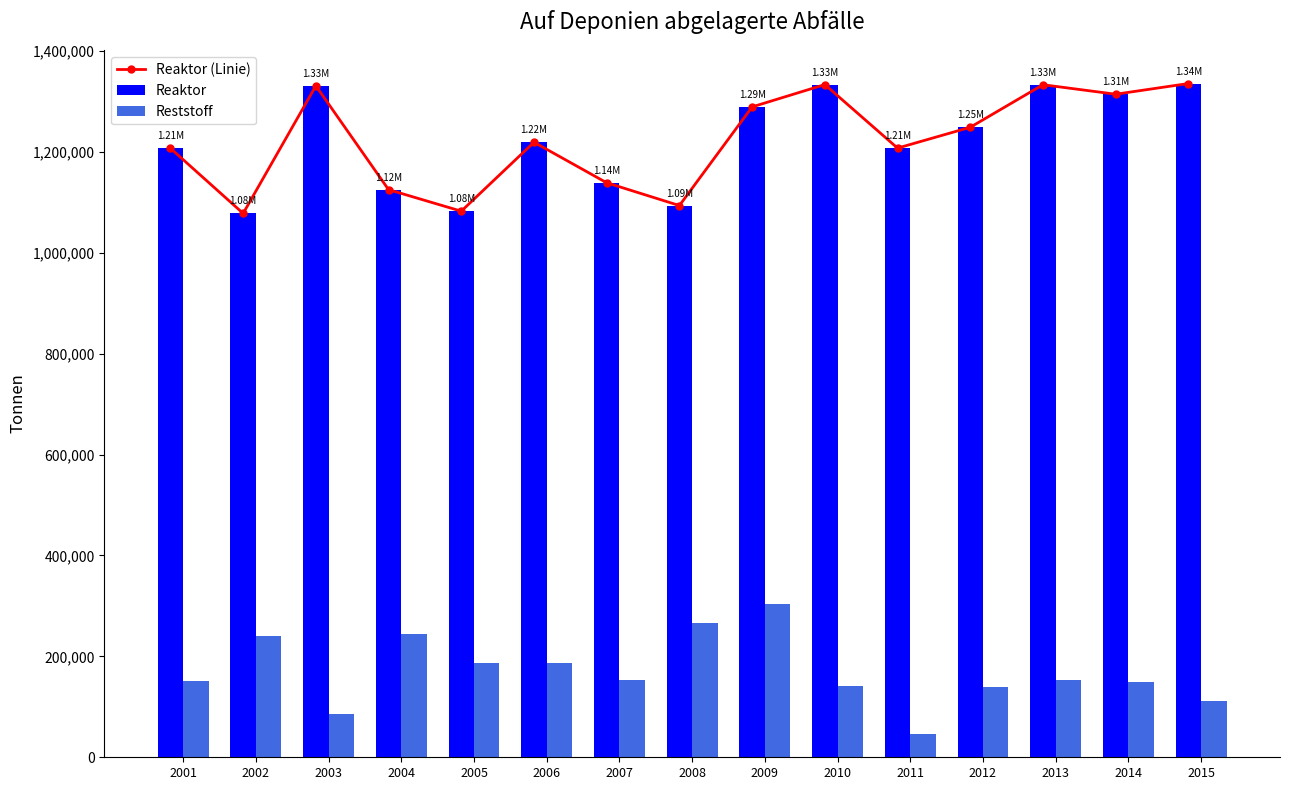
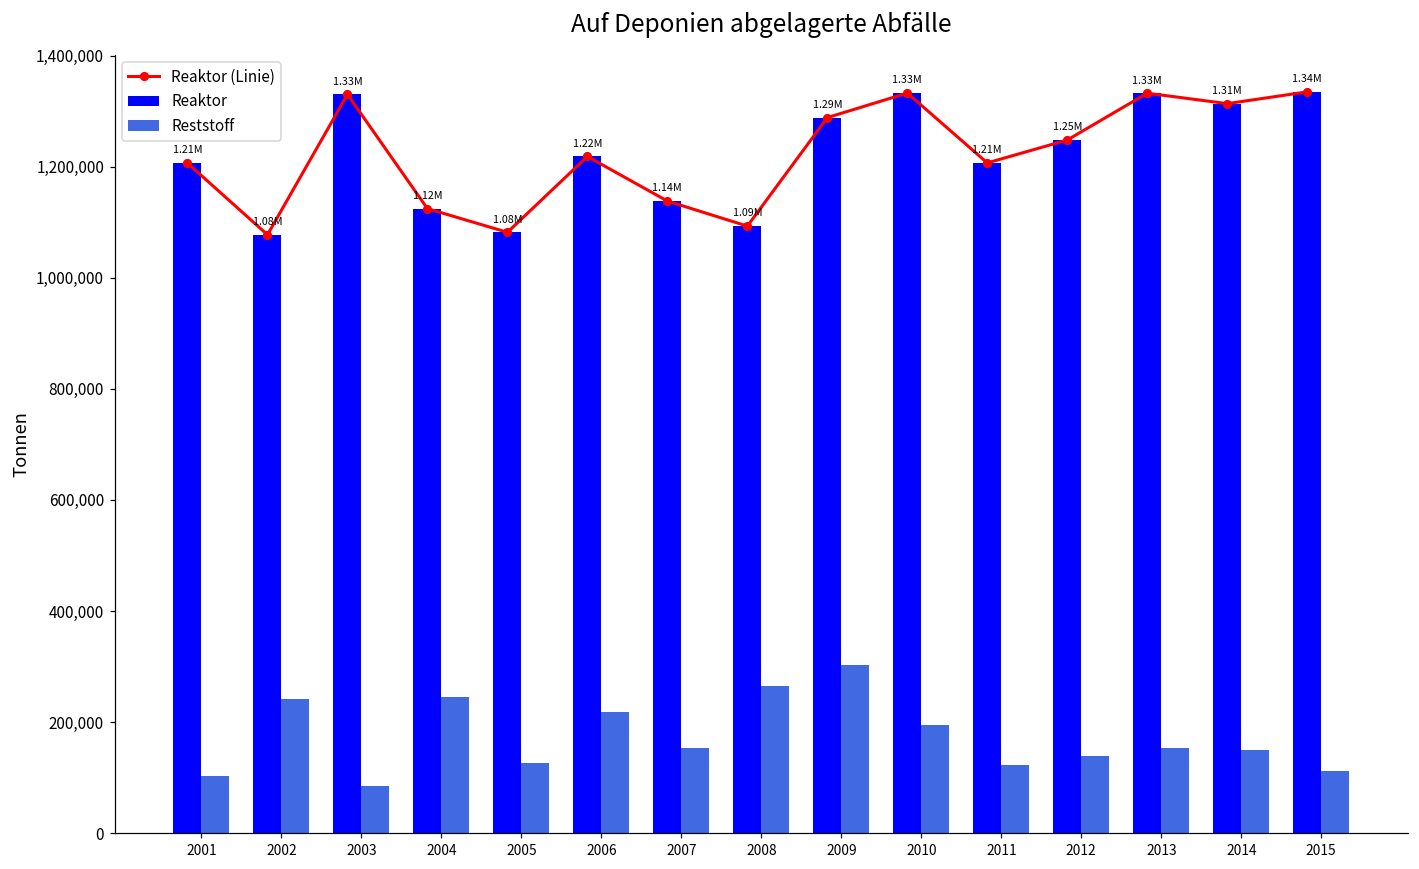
Reststoff, 2001: 150,000 -> 100,000
Reststoff, 2005: 190,000 -> 130,000
Reststoff, 2006: 190,000 -> 220,000
Reststoff, 2010: 140,000 -> 190,000
Reststoff, 2011: 50,000 -> 120,000
